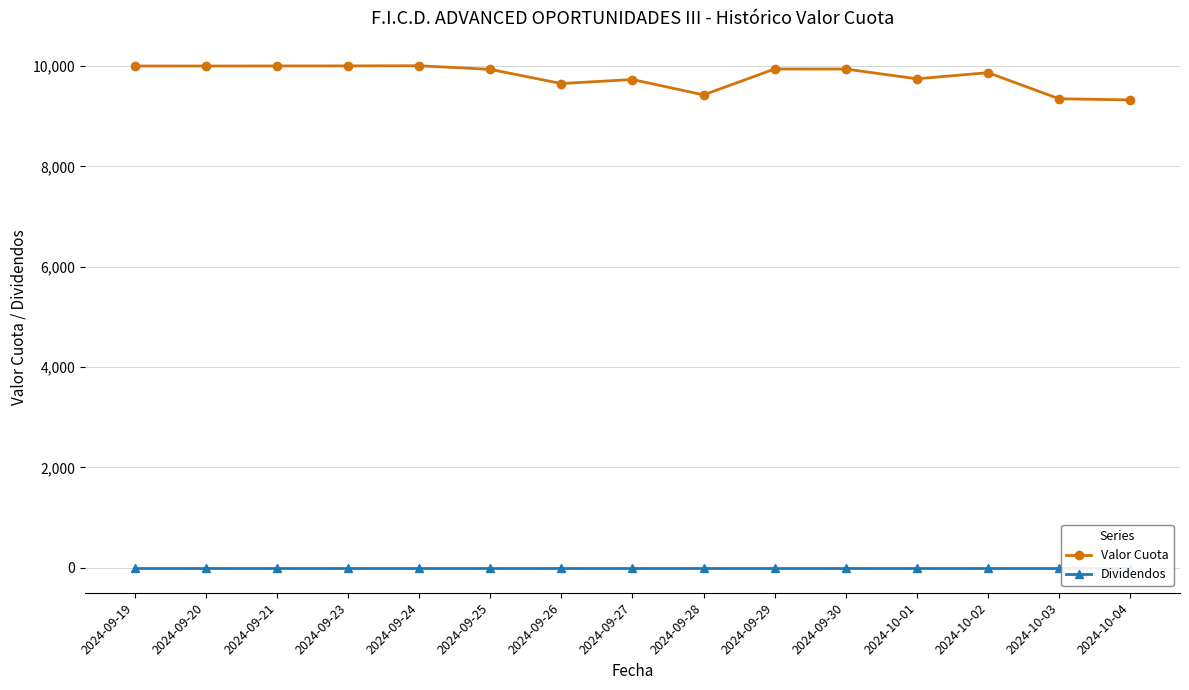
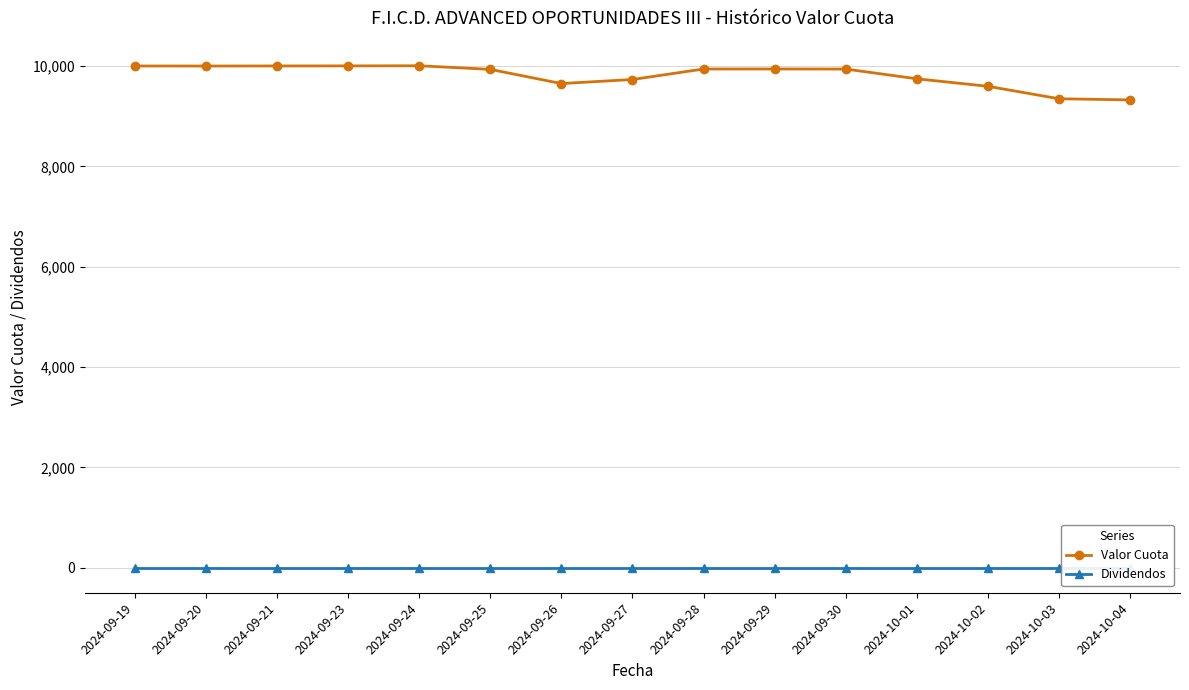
Valor Cuota, 2024-09-28: 9,400 -> 9,900
Valor Cuota, 2024-10-02: 9,900 -> 9,600
